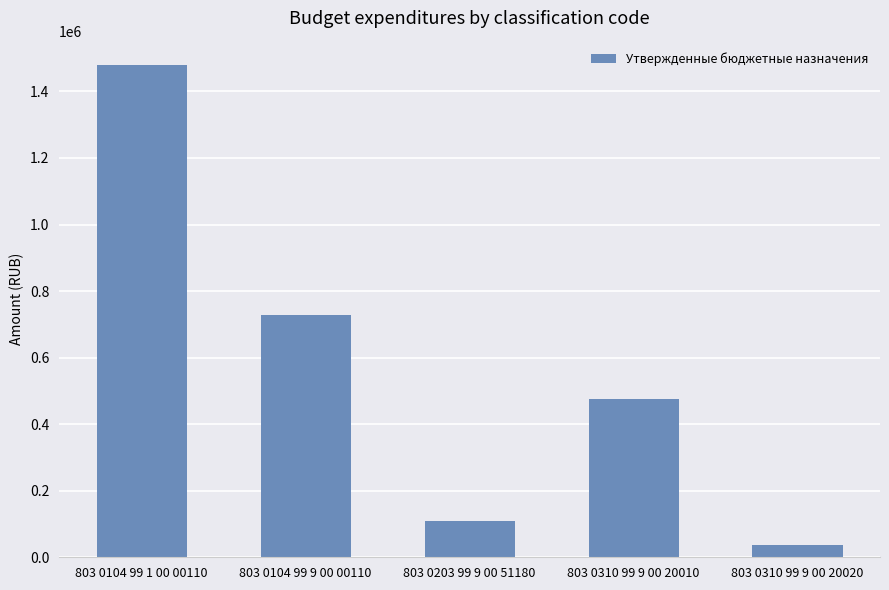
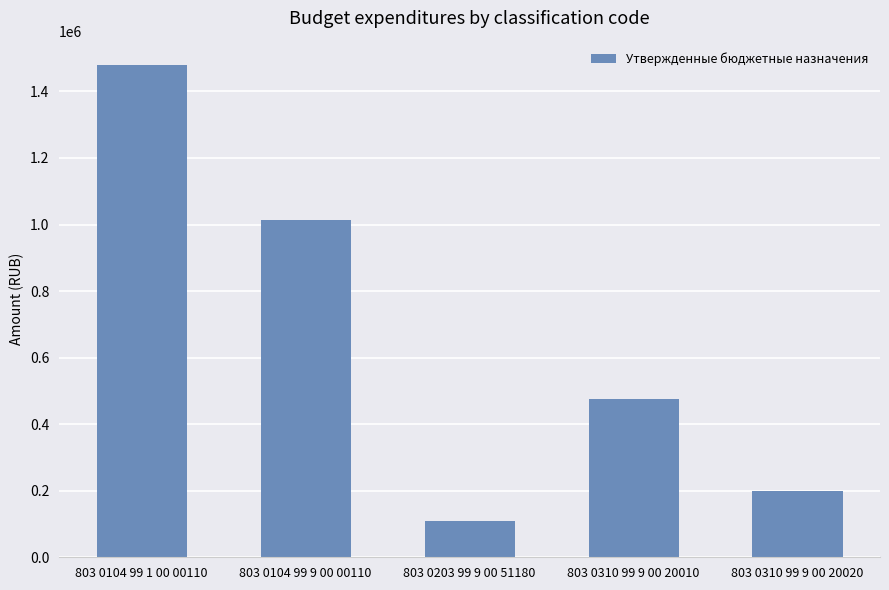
803 0104 99 9 00 00110: 730000 -> 1010000
803 0310 99 9 00 20020: 40000 -> 200000
